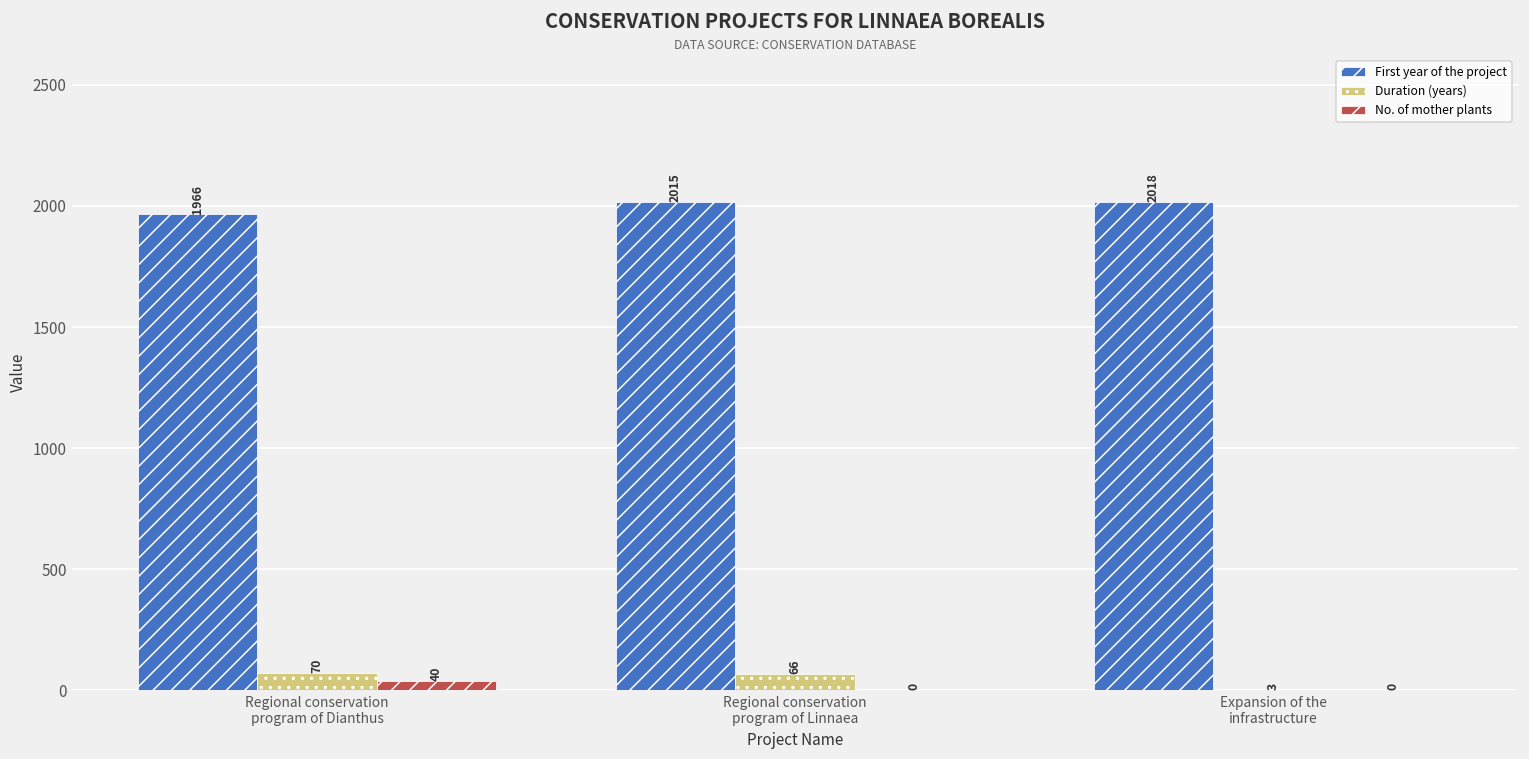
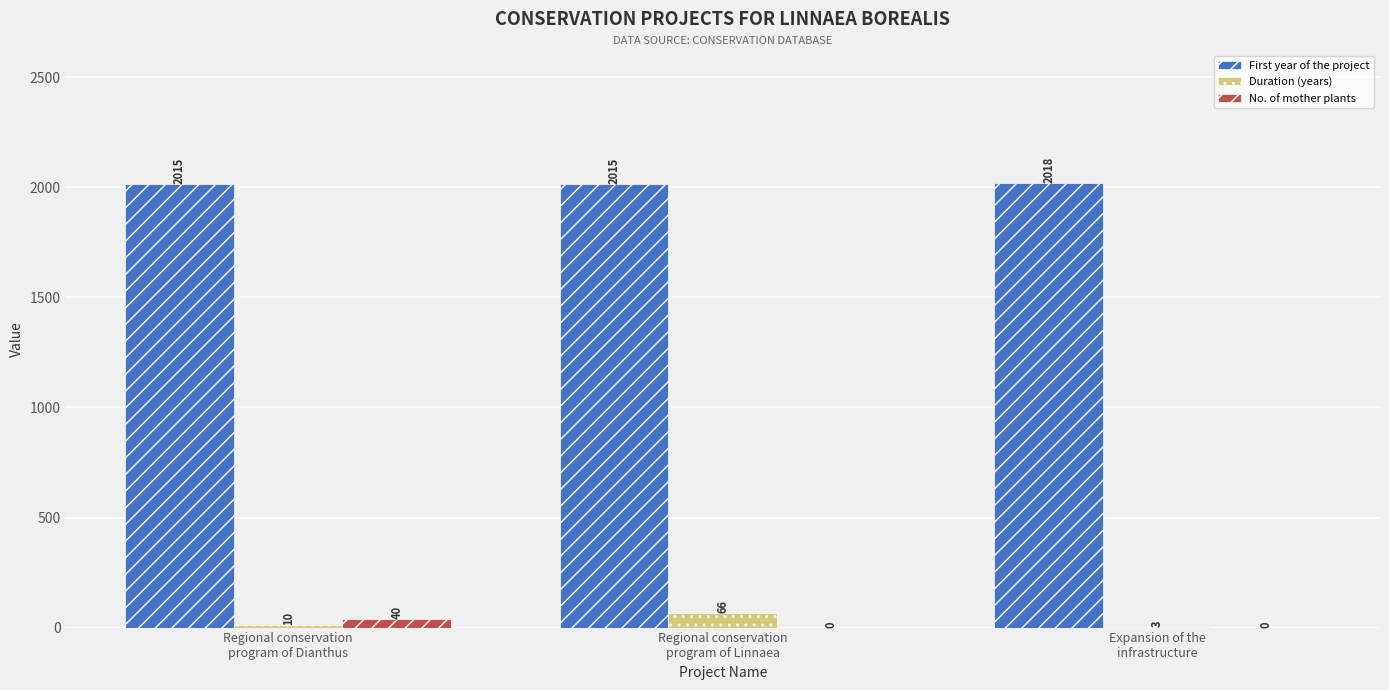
First year of the project, Regional conservation program of Dianthus: 1966 -> 2015
Duration (years), Regional conservation program of Dianthus: 70 -> 10
